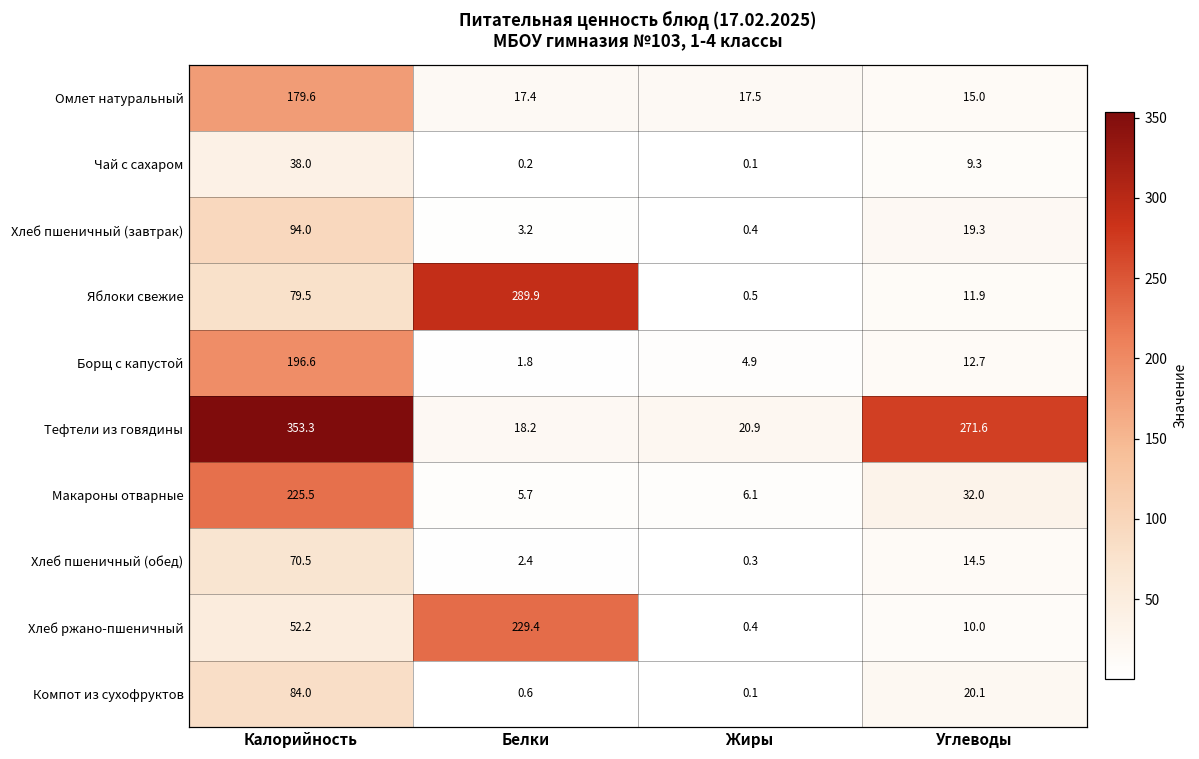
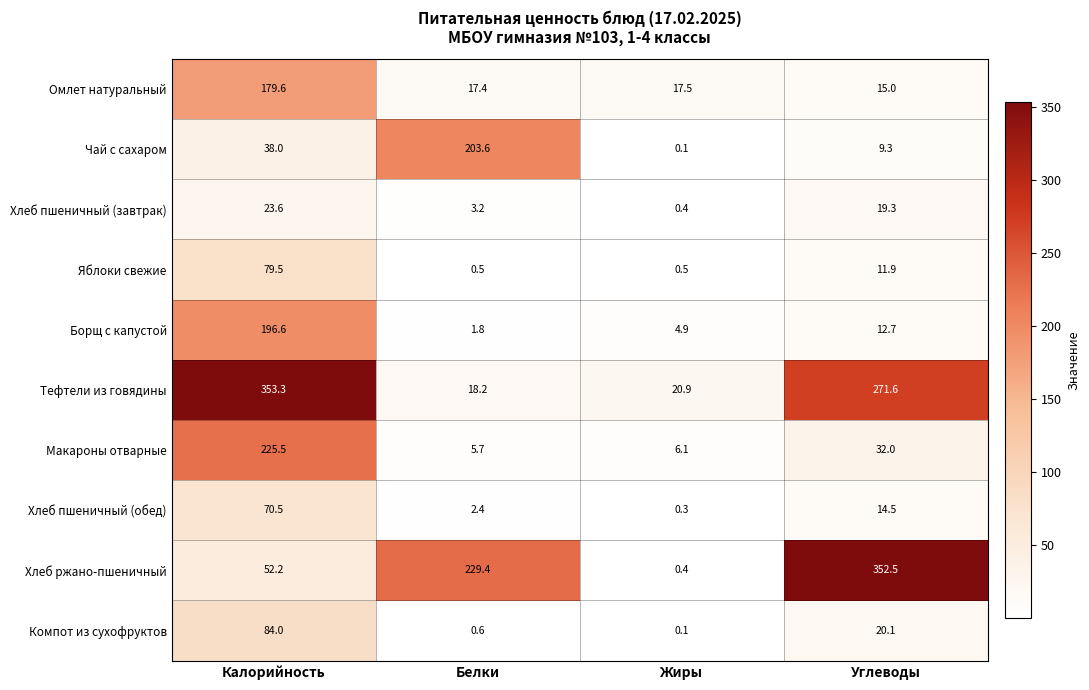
Чай с сахаром, Белки: 0.2 -> 203.6
Хлеб пшеничный (завтрак), Калорийность: 94.0 -> 23.6
Яблоки свежие, Белки: 289.9 -> 0.5
Хлеб ржано-пшеничный, Углеводы: 10.0 -> 352.5
